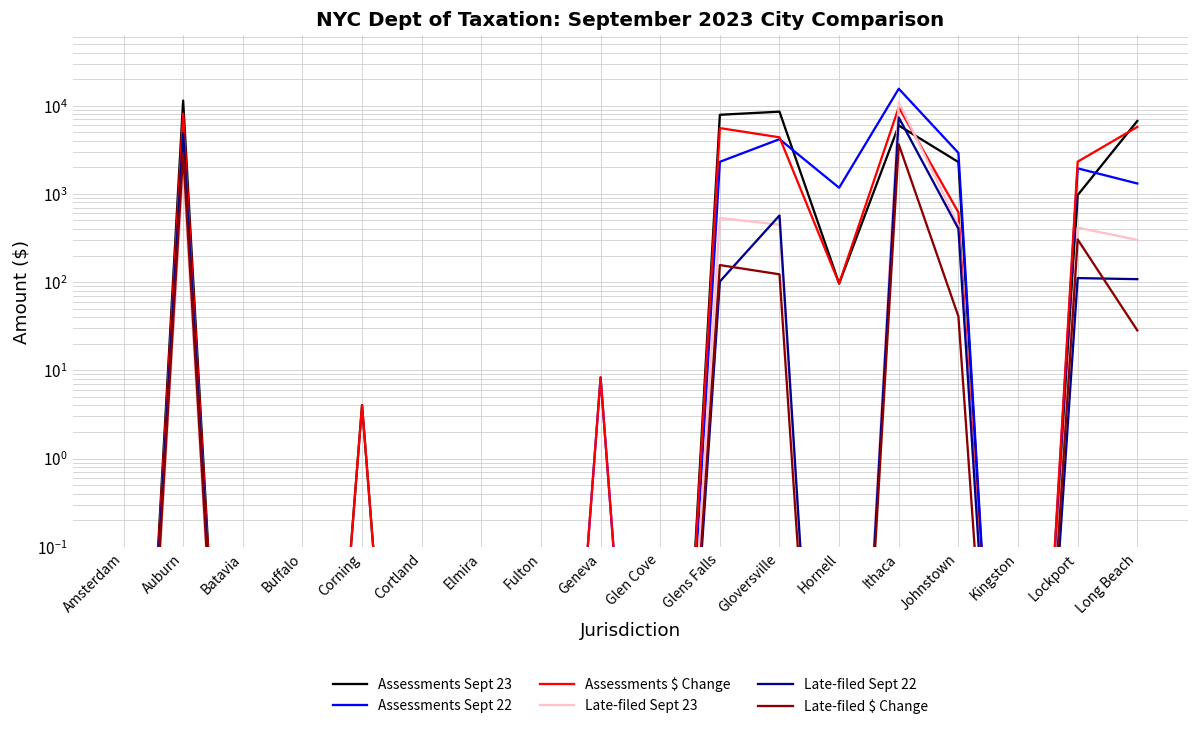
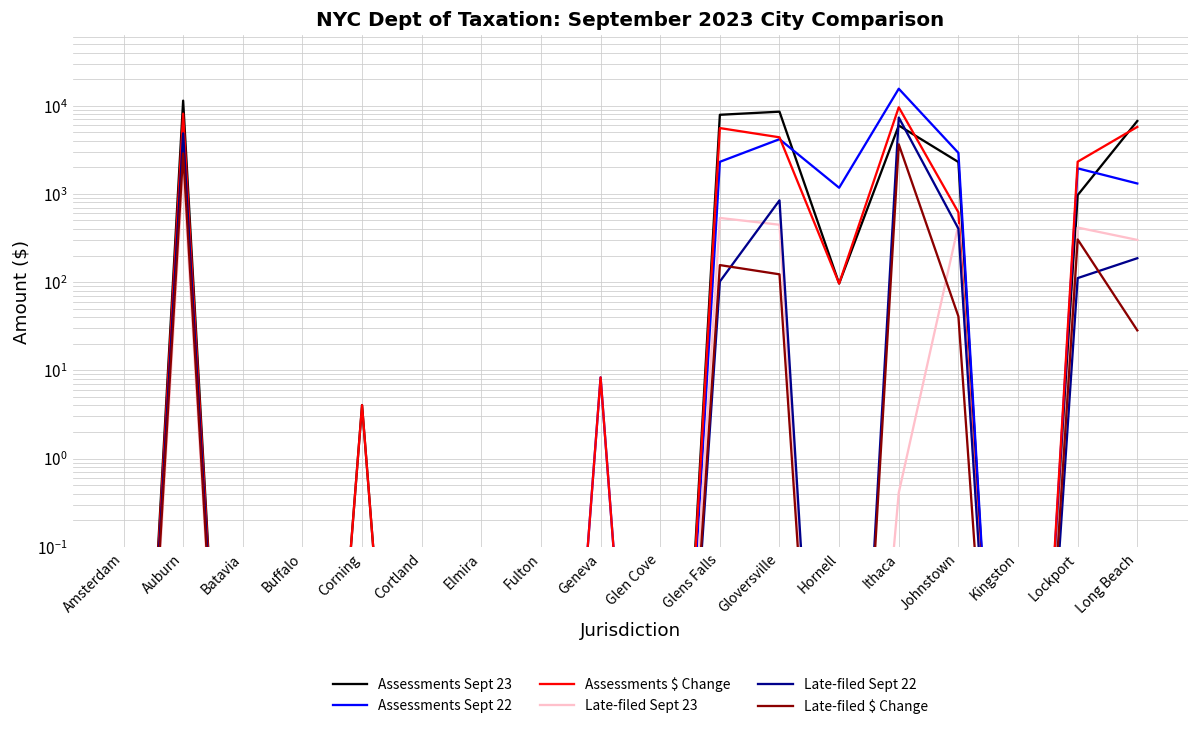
Late-filed Sept 22, Gloversville: 600 -> 800
Late-filed Sept 23, Ithaca: 11000 -> 0.4
Late-filed Sept 22, Long Beach: 110 -> 190
